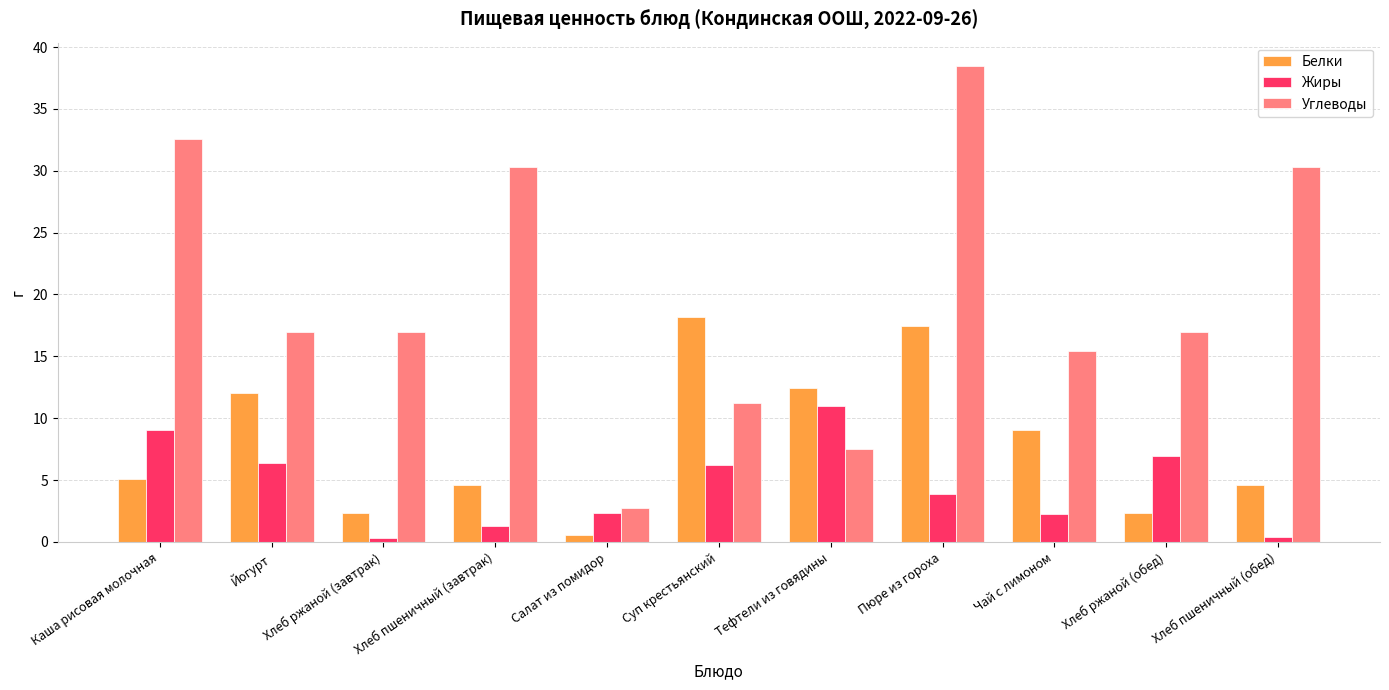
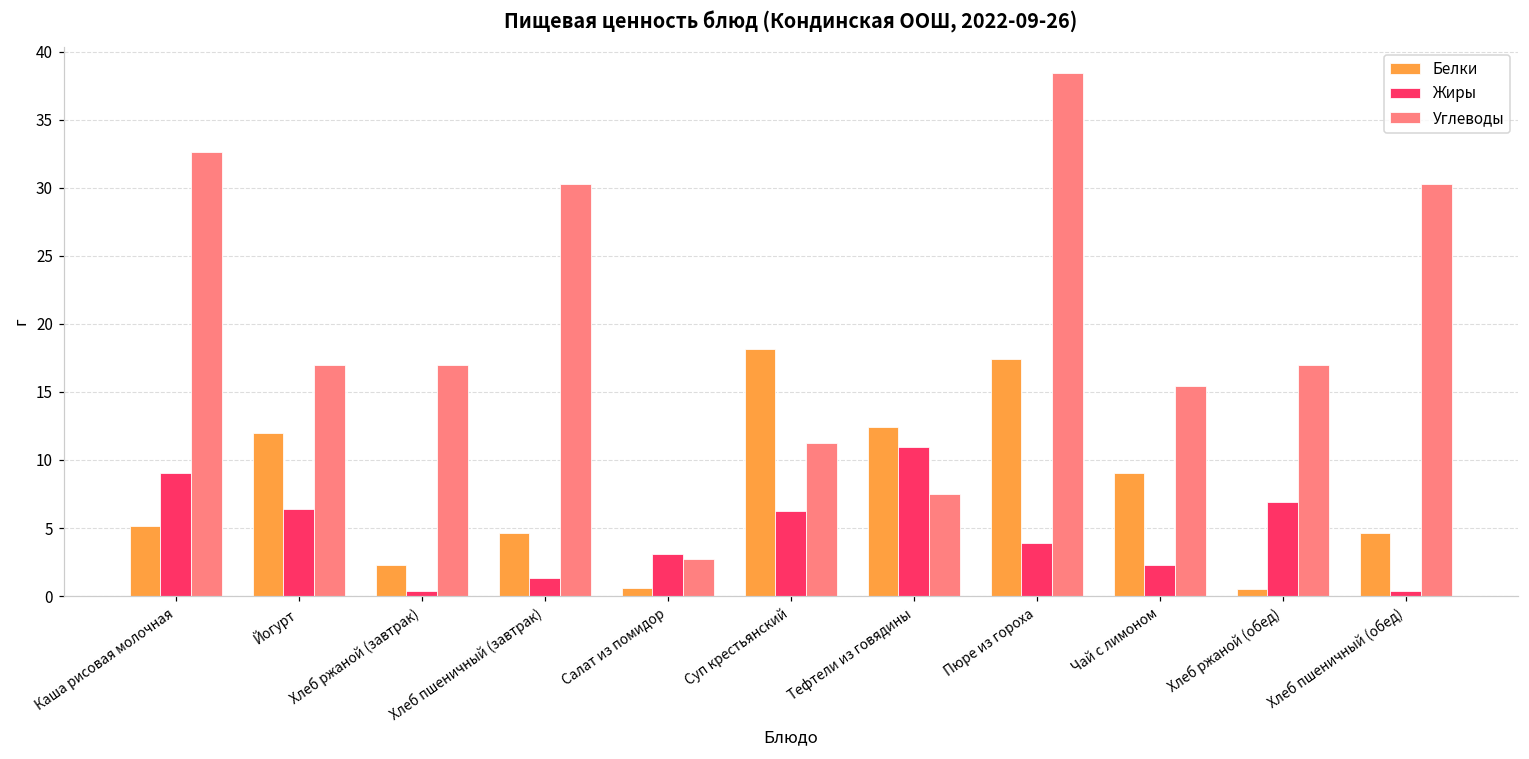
Жиры, Салат из помидор: 2.3 -> 3.1
Белки, Хлеб ржаной (обед): 2.3 -> 0.5
